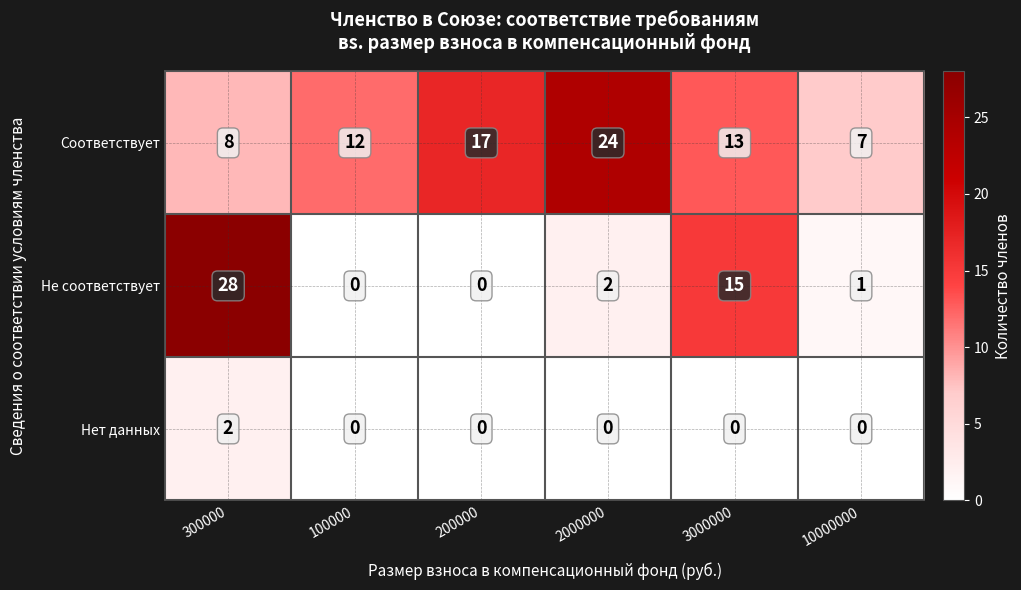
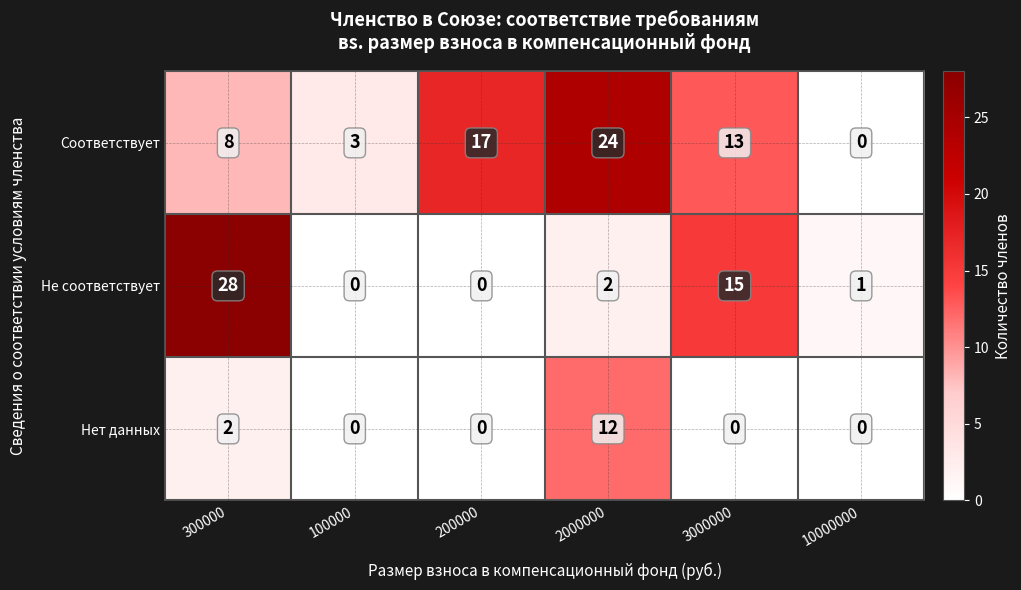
Соответствует, 100000: 12 -> 3
Соответствует, 10000000: 7 -> 0
Нет данных, 2000000: 0 -> 12
